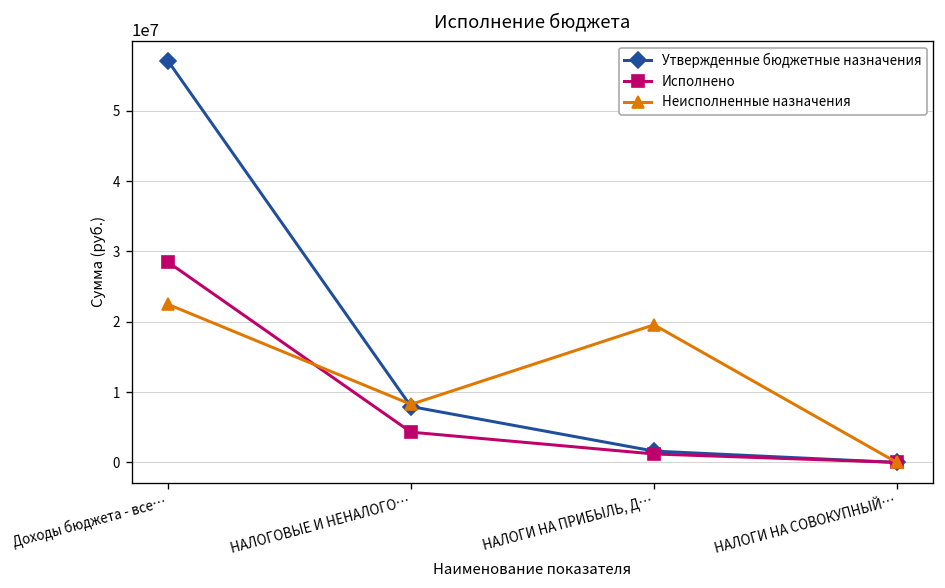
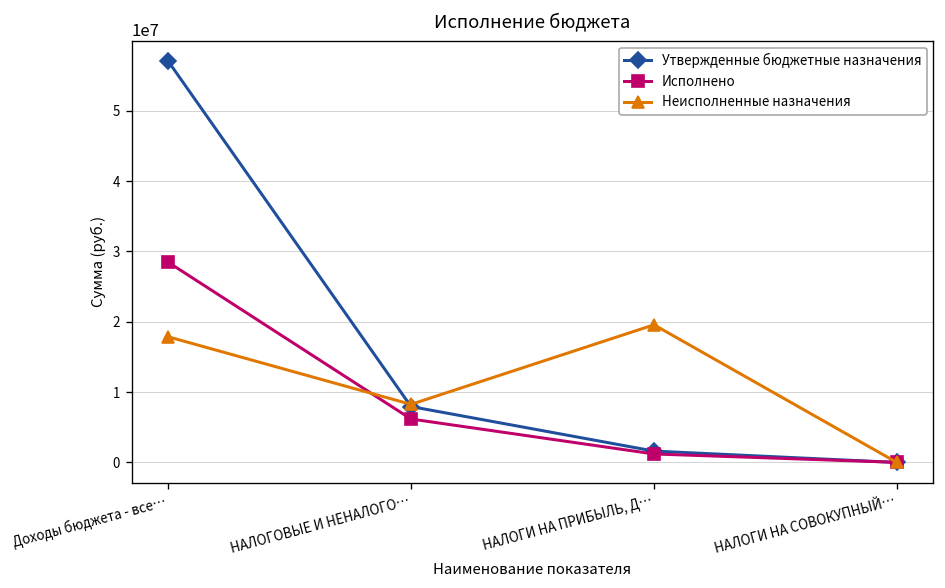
Неисполненные назначения, Доходы бюджета - все…: 22000000 -> 18000000
Исполнено, НАЛОГОВЫЕ И НЕНАЛОГО…: 4000000 -> 6000000
